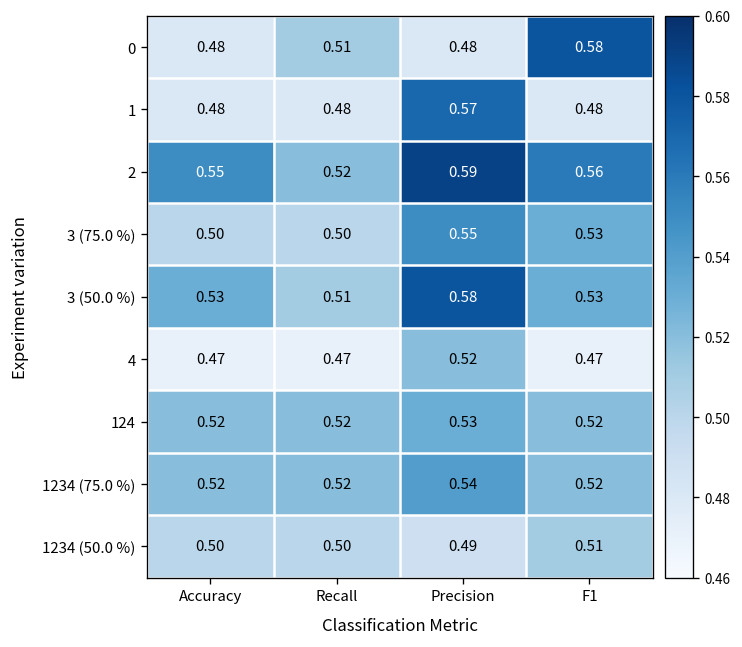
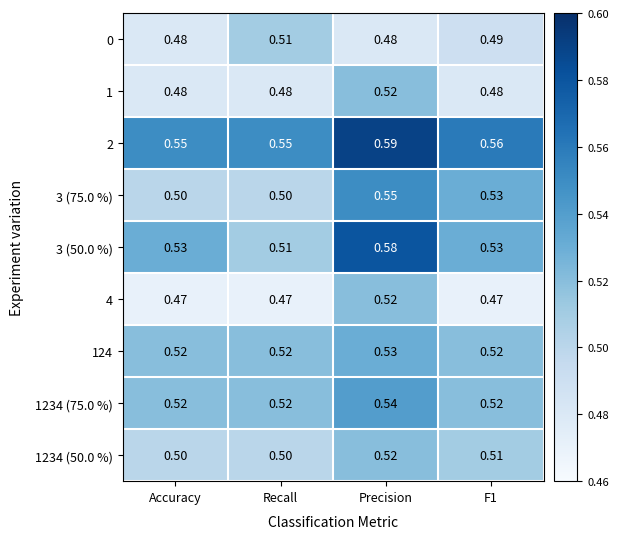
0, F1: 0.58 -> 0.49
1, Precision: 0.57 -> 0.52
2, Recall: 0.52 -> 0.55
1234 (50.0 %), Precision: 0.49 -> 0.52
